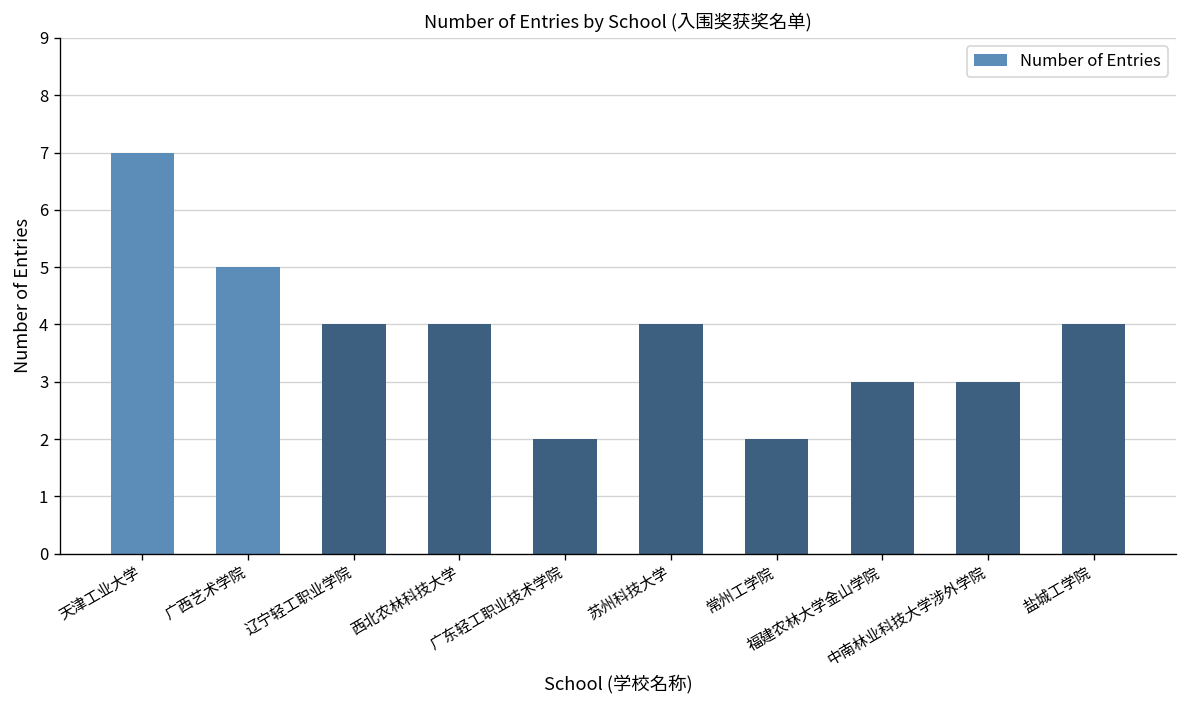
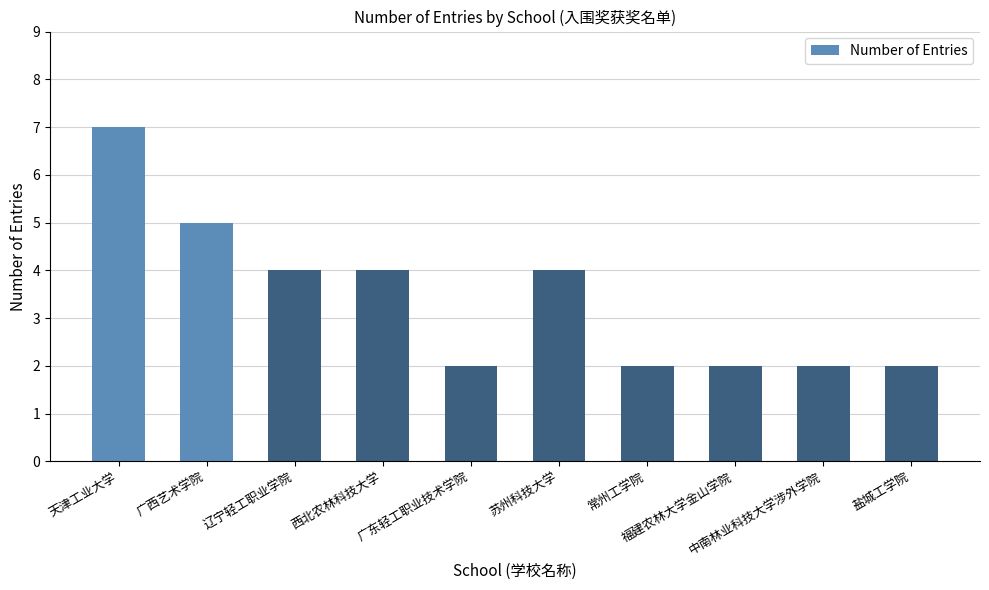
福建农林大学金山学院: 3 -> 2
中南林业科技大学涉外学院: 3 -> 2
盐城工学院: 4 -> 2
